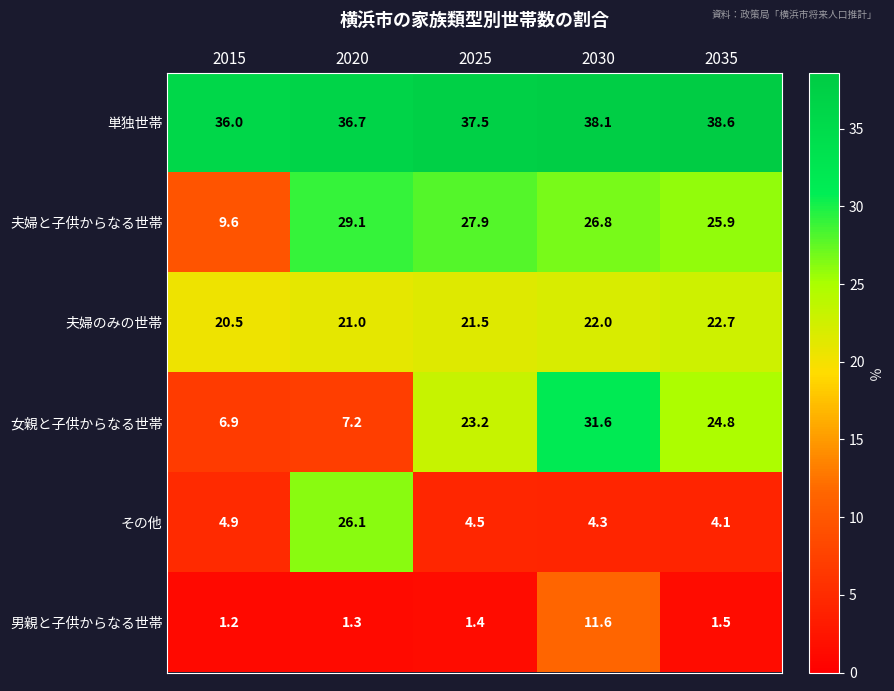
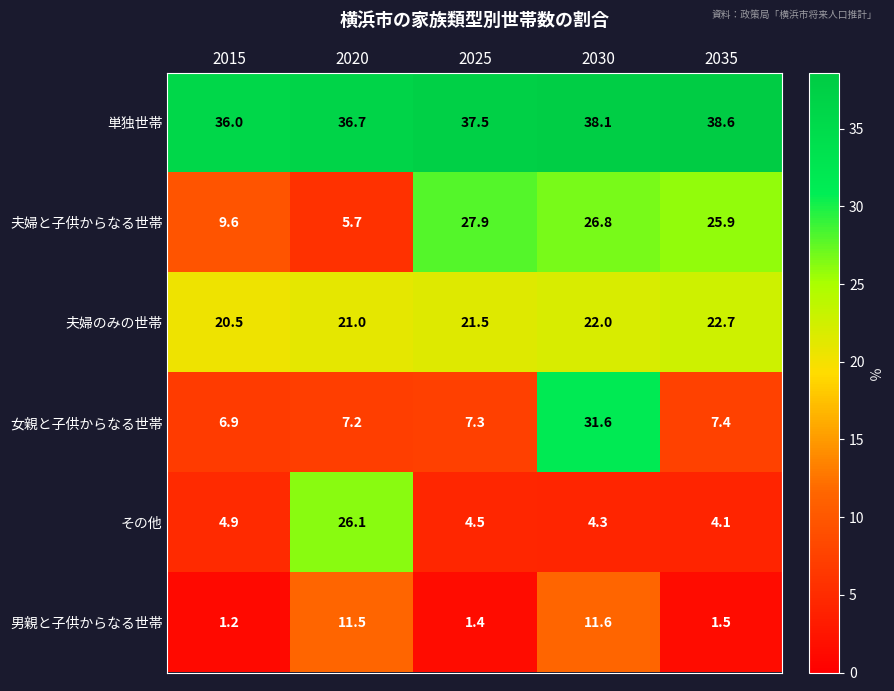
夫婦と子供からなる世帯, 2020: 29.1 -> 5.7
女親と子供からなる世帯, 2025: 23.2 -> 7.3
女親と子供からなる世帯, 2035: 24.8 -> 7.4
男親と子供からなる世帯, 2020: 1.3 -> 11.5
